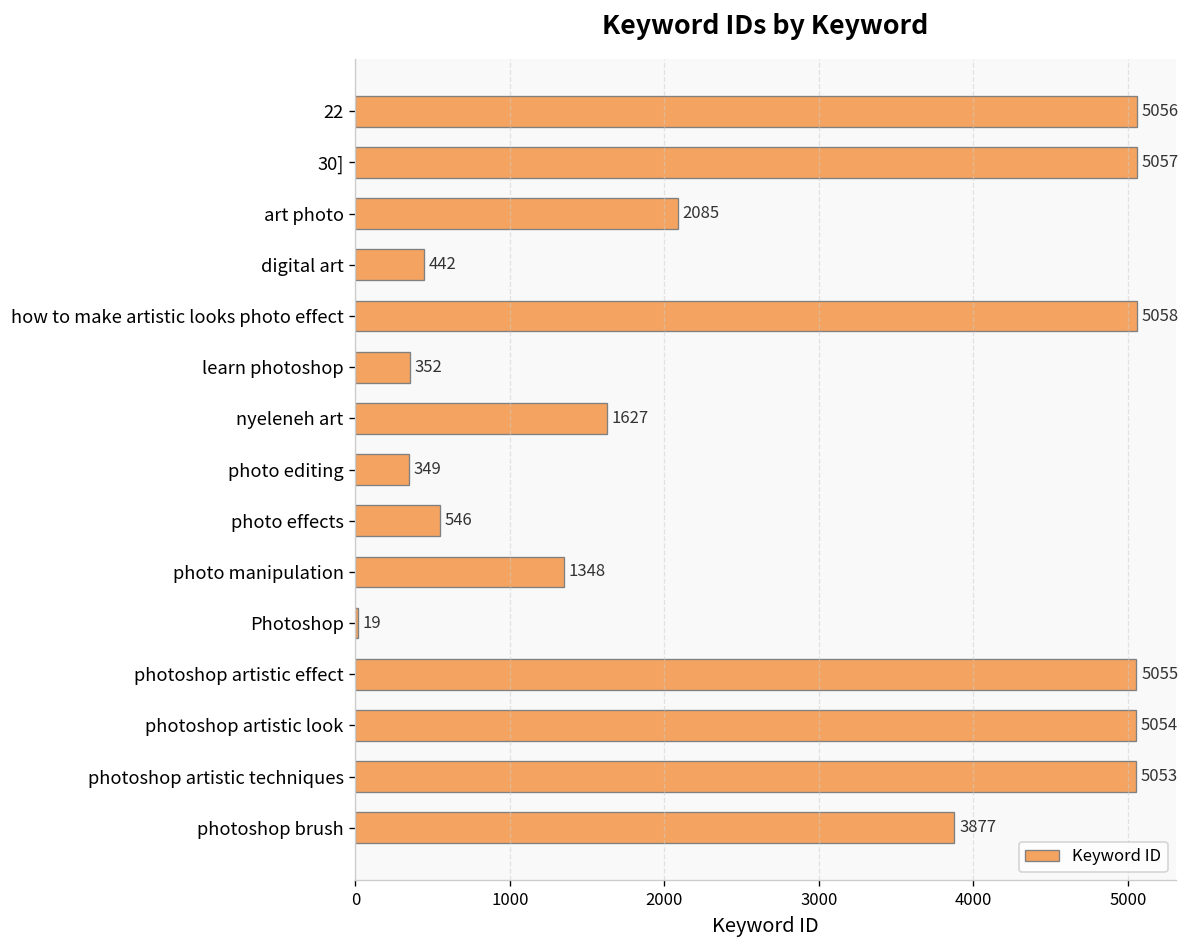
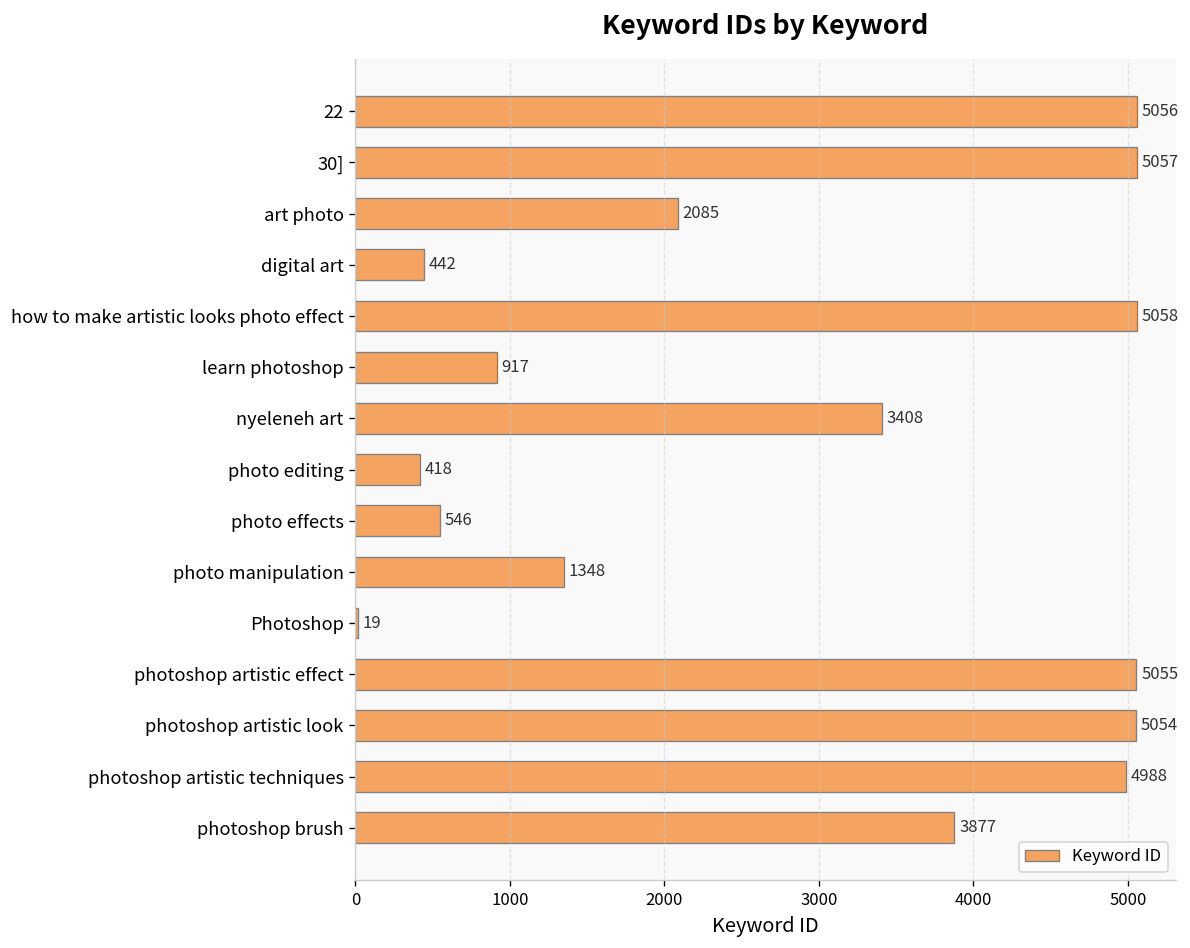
learn photoshop: 352 -> 917
nyeleneh art: 1627 -> 3408
photo editing: 349 -> 418
photoshop artistic techniques: 5053 -> 4988
